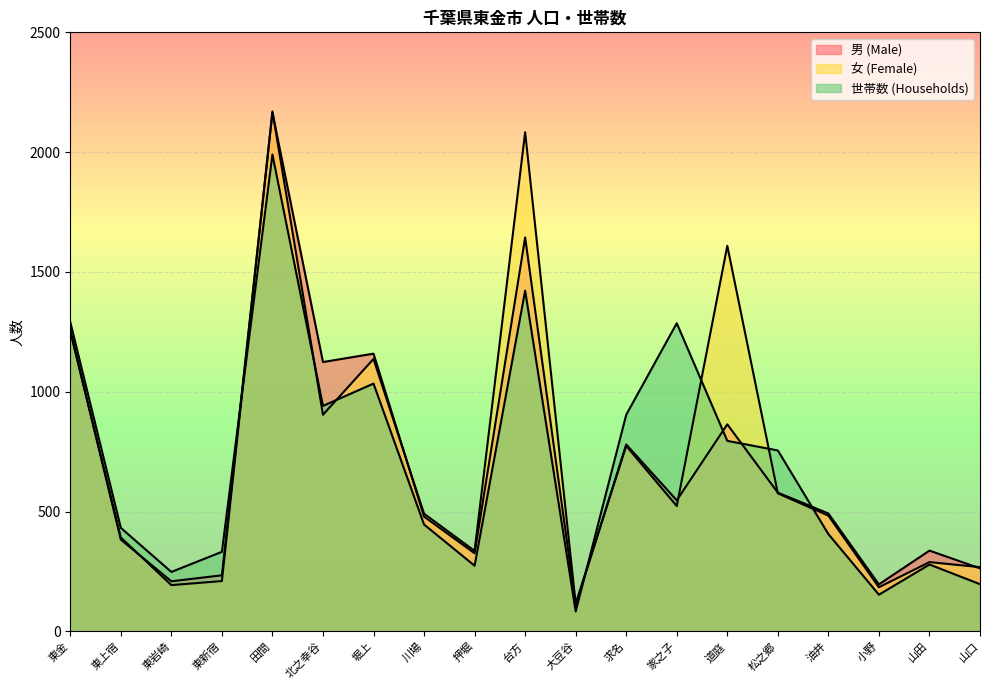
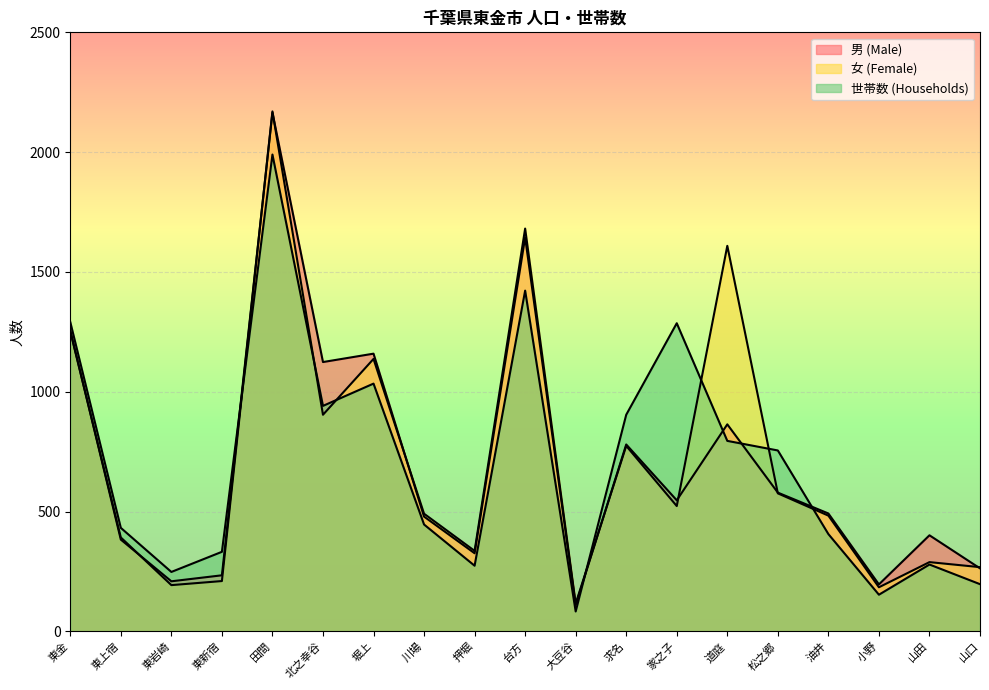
女 (Female), 台方: 2080 -> 1680
男 (Male), 山田: 340 -> 400
